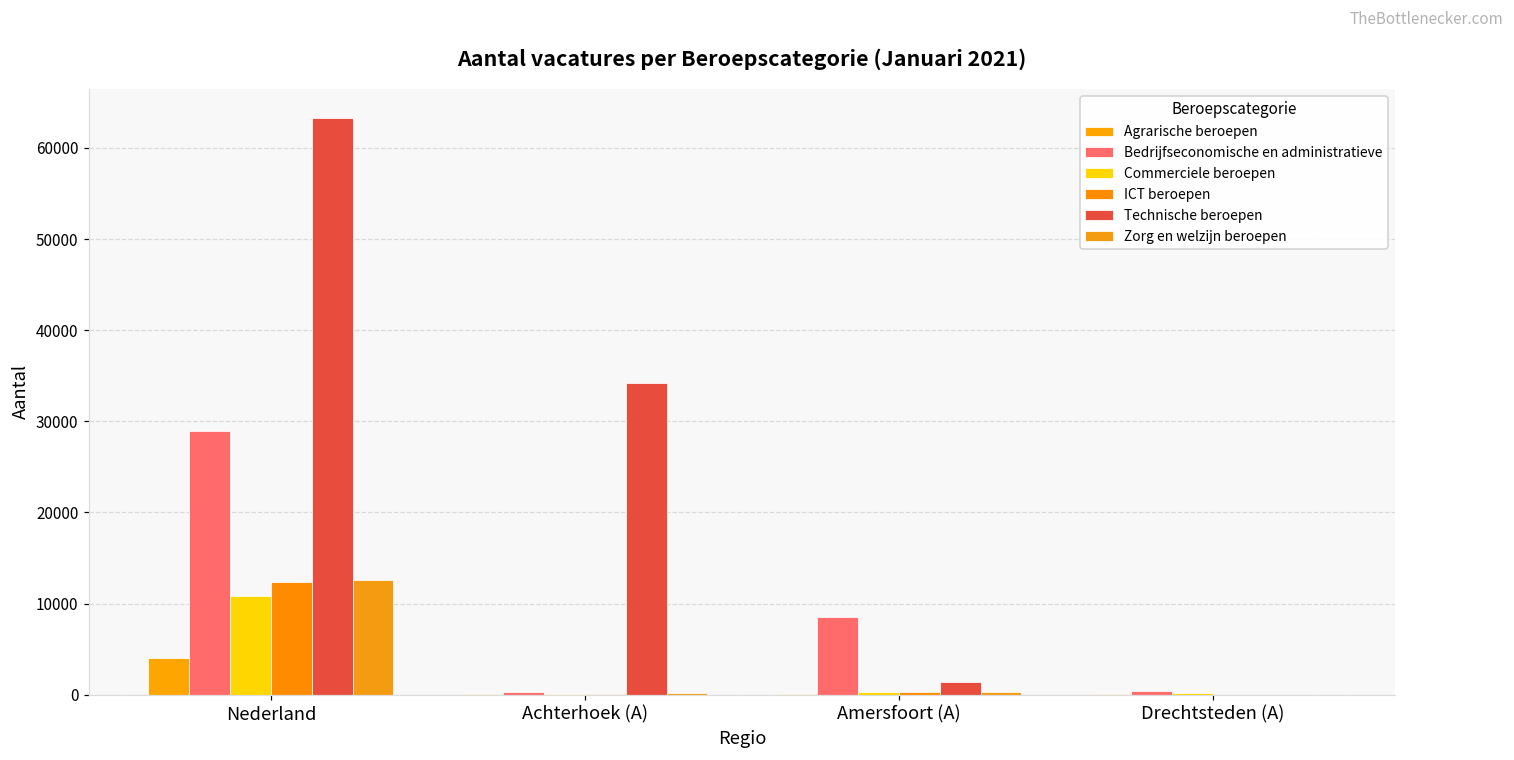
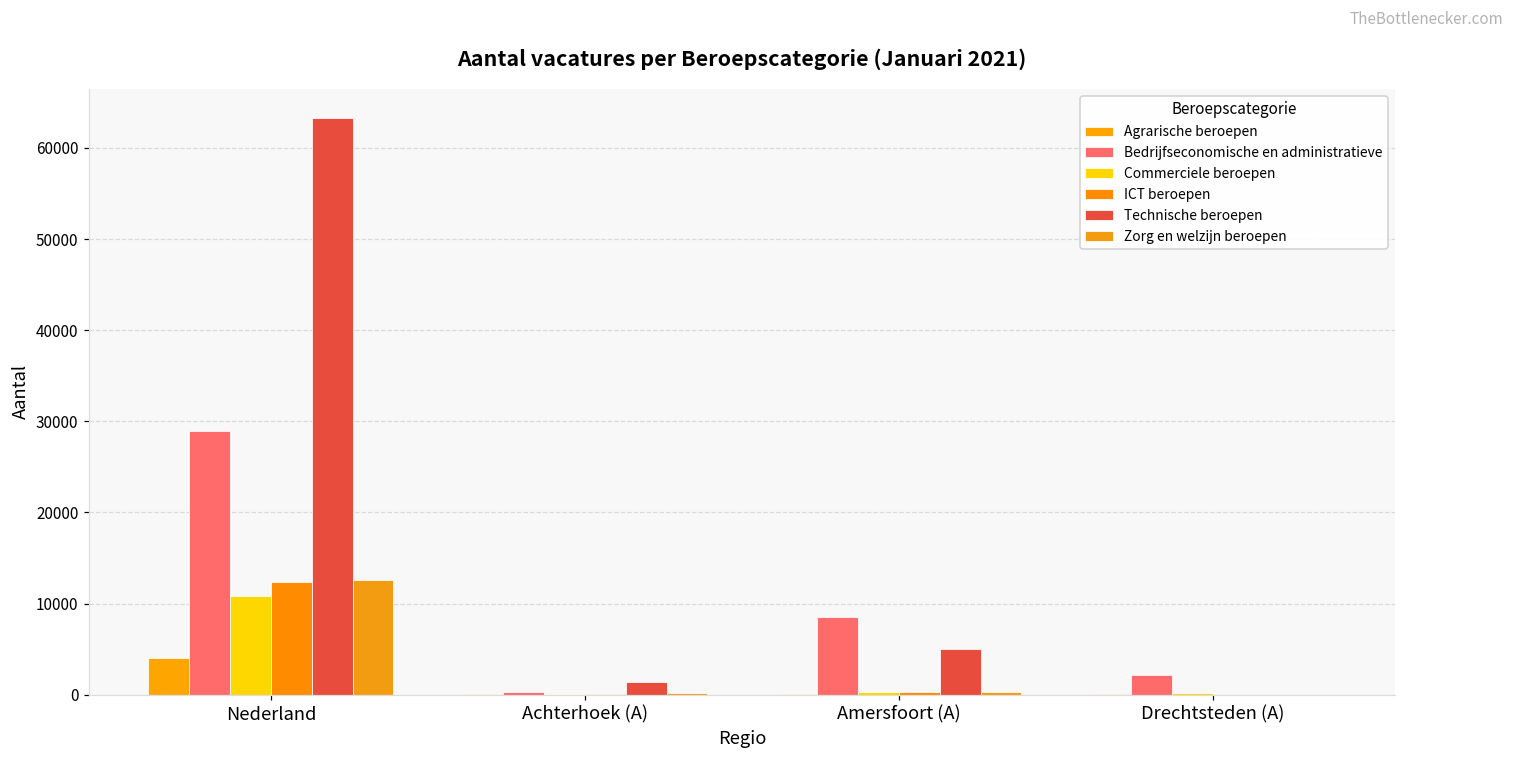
Technische beroepen, Achterhoek (A): 34000 -> 1000
Technische beroepen, Amersfoort (A): 1000 -> 5000
Bedrijfseconomische en administratieve, Drechtsteden (A): 0 -> 2000
